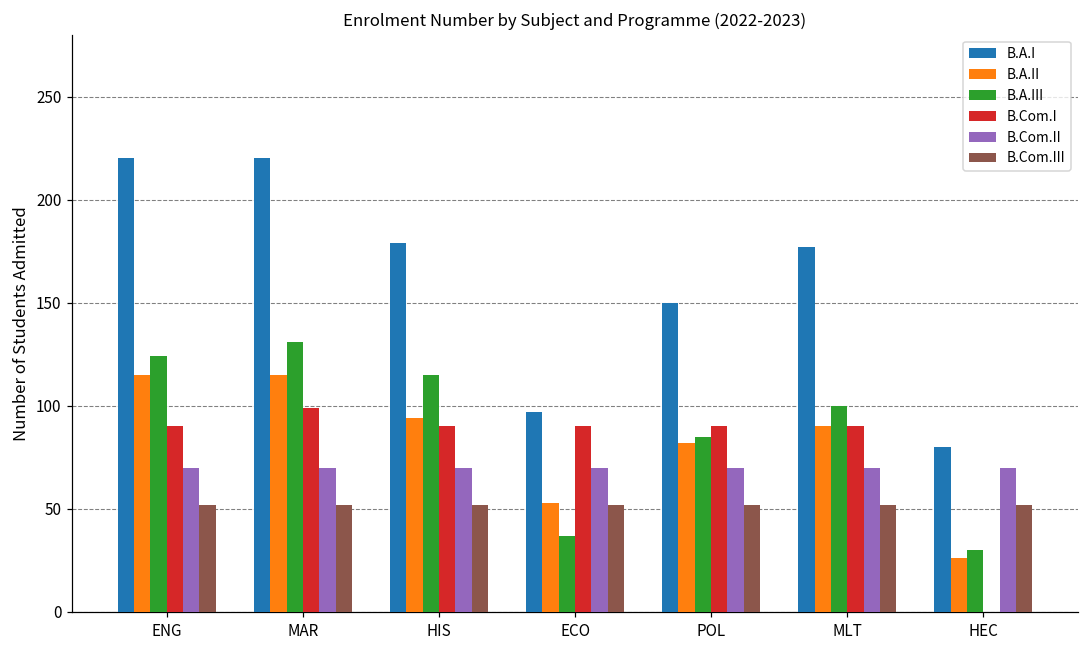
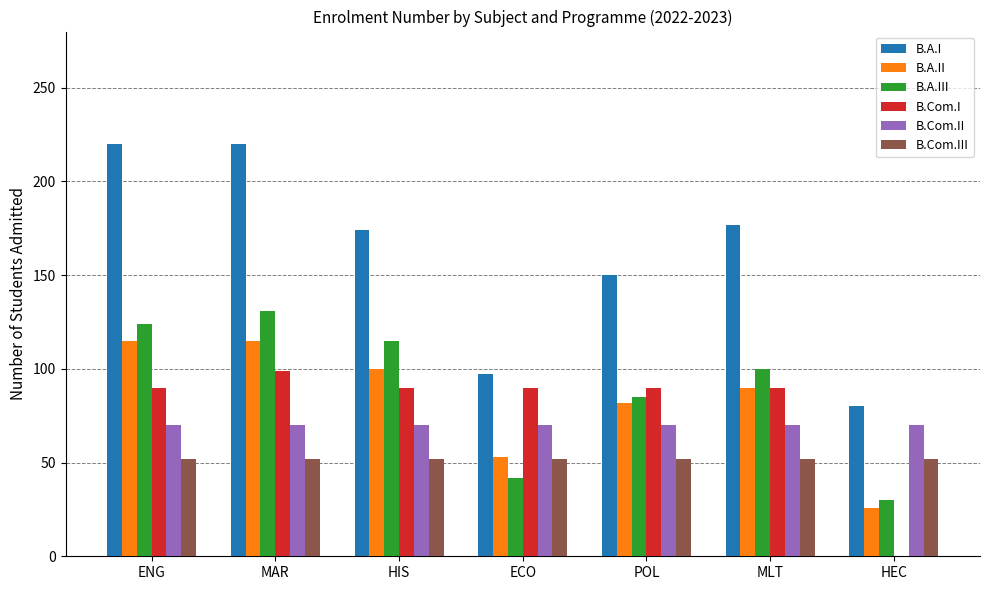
B.A.I, HIS: 179 -> 174
B.A.II, HIS: 94 -> 100
B.A.III, ECO: 37 -> 42
